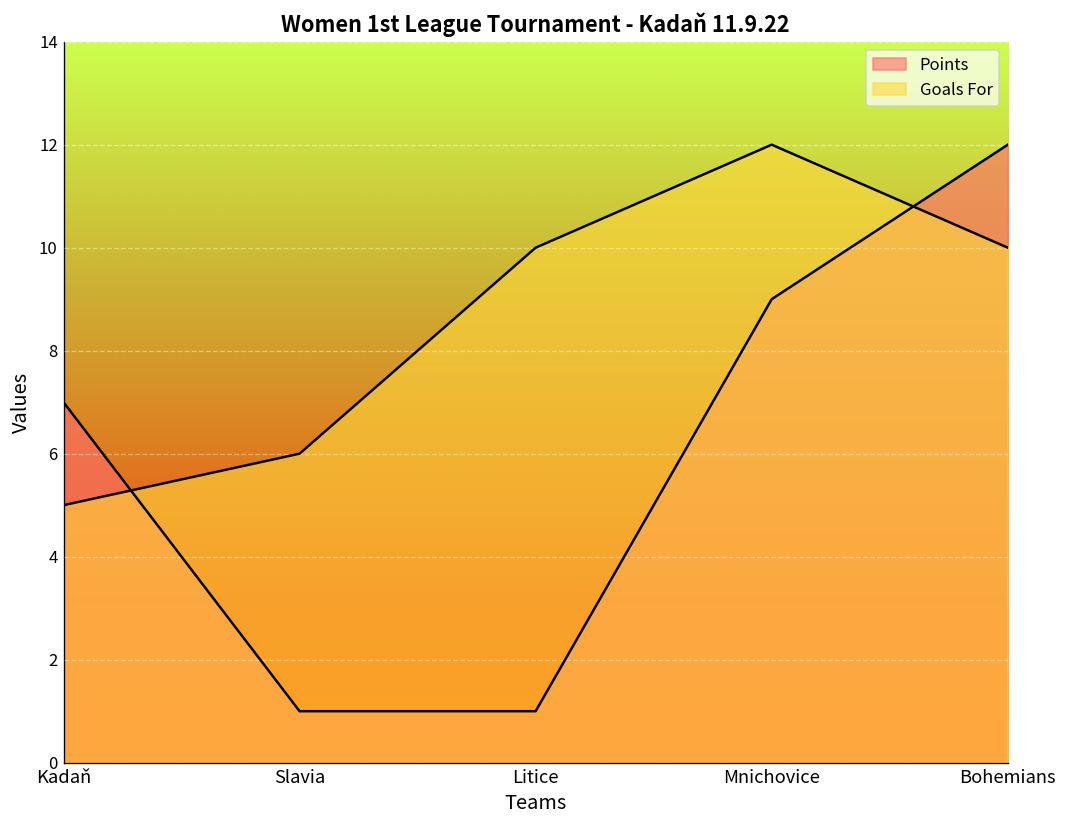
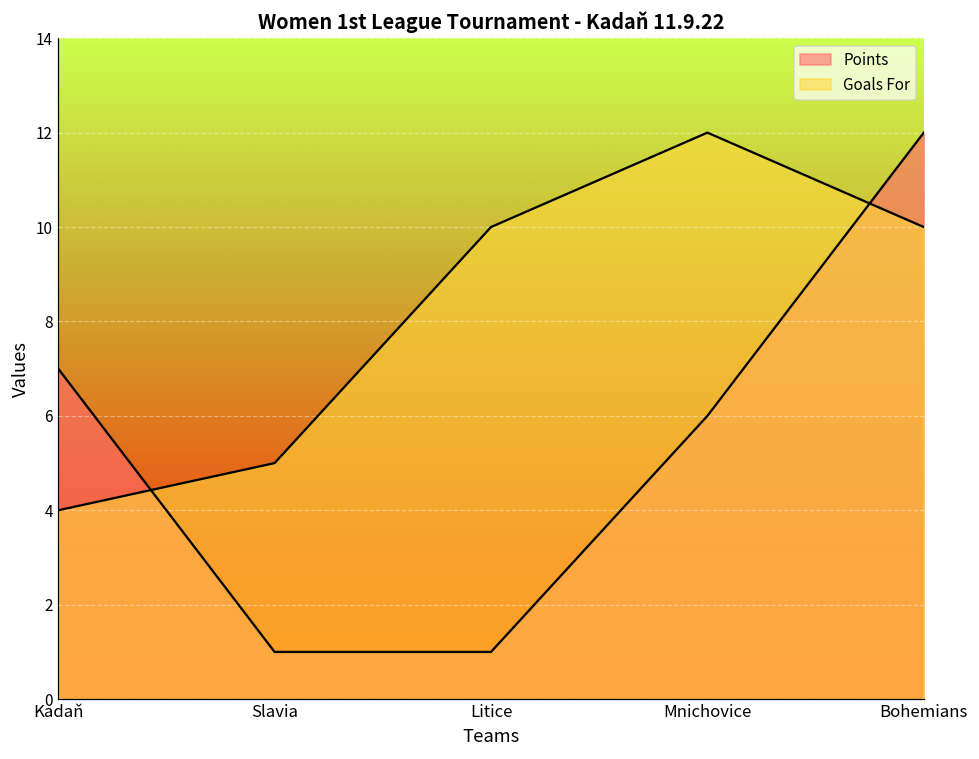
Goals For, Kadaň: 5 -> 4
Goals For, Slavia: 6 -> 5
Points, Mnichovice: 9 -> 6
